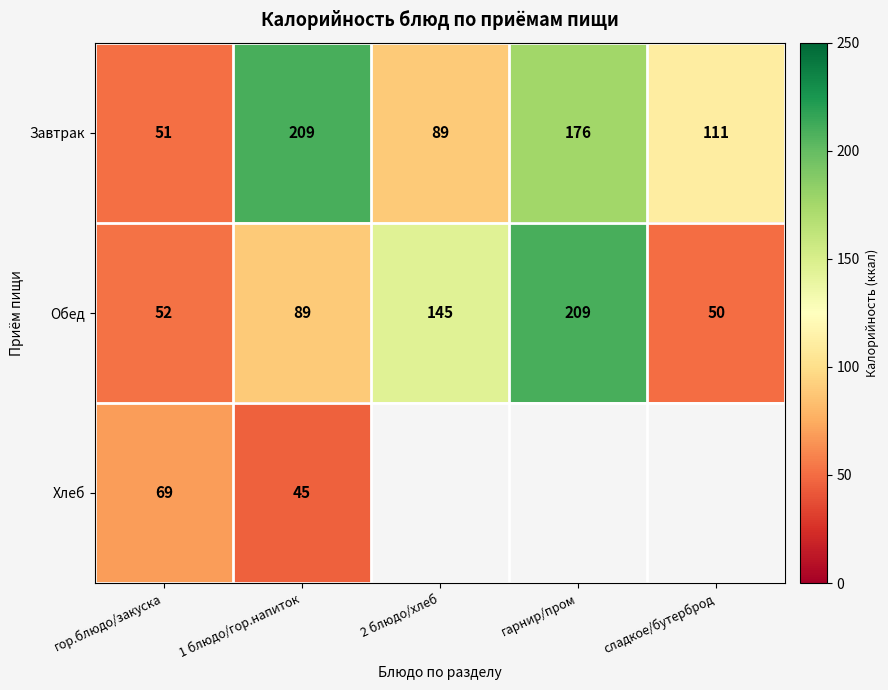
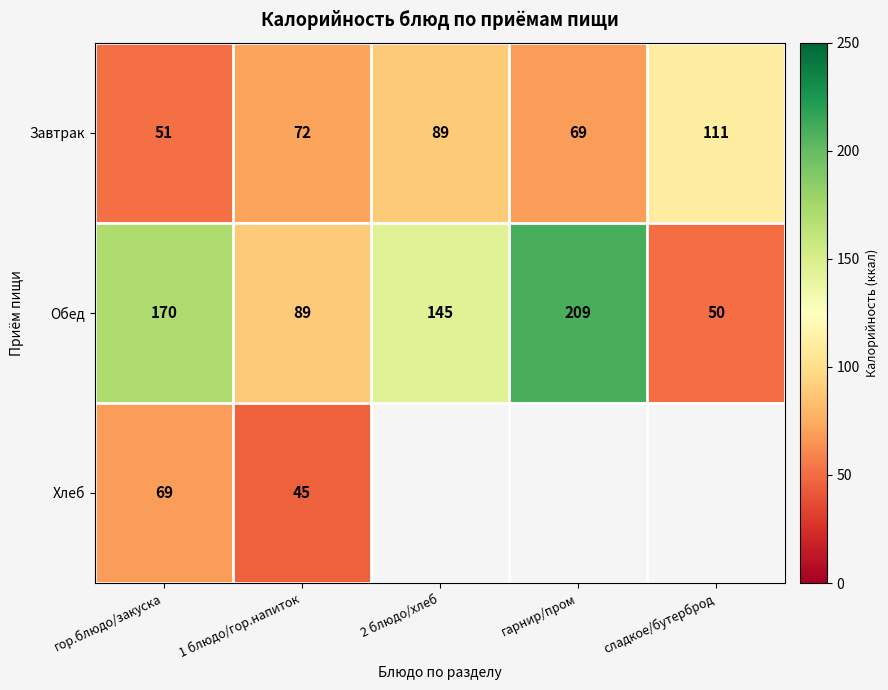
Завтрак, 1 блюдо/гор.напиток: 209 -> 72
Завтрак, гарнир/пром: 176 -> 69
Обед, гор.блюдо/закуска: 52 -> 170
